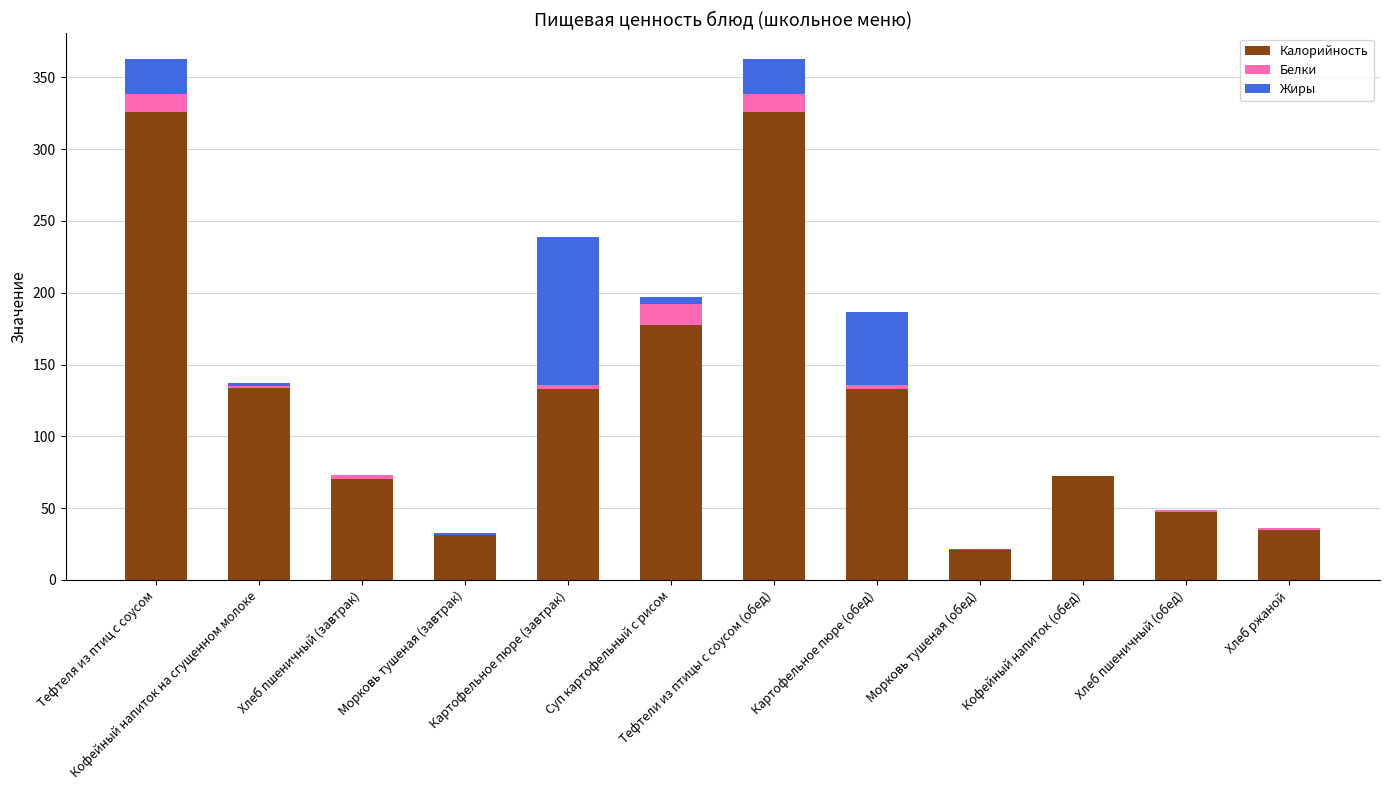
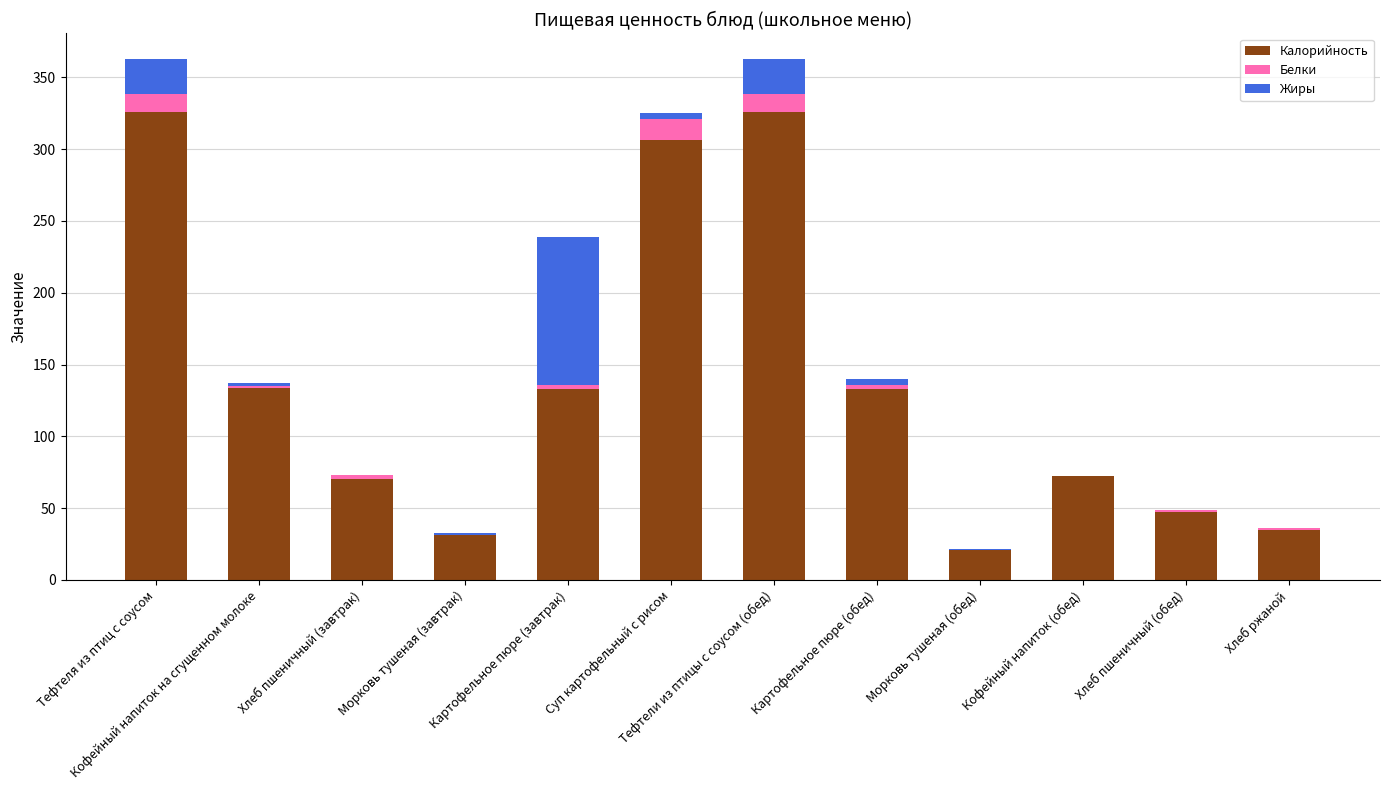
Калорийность, Суп картофельный с рисом: 177 -> 306
Жиры, Картофельное пюре (обед): 51 -> 4
